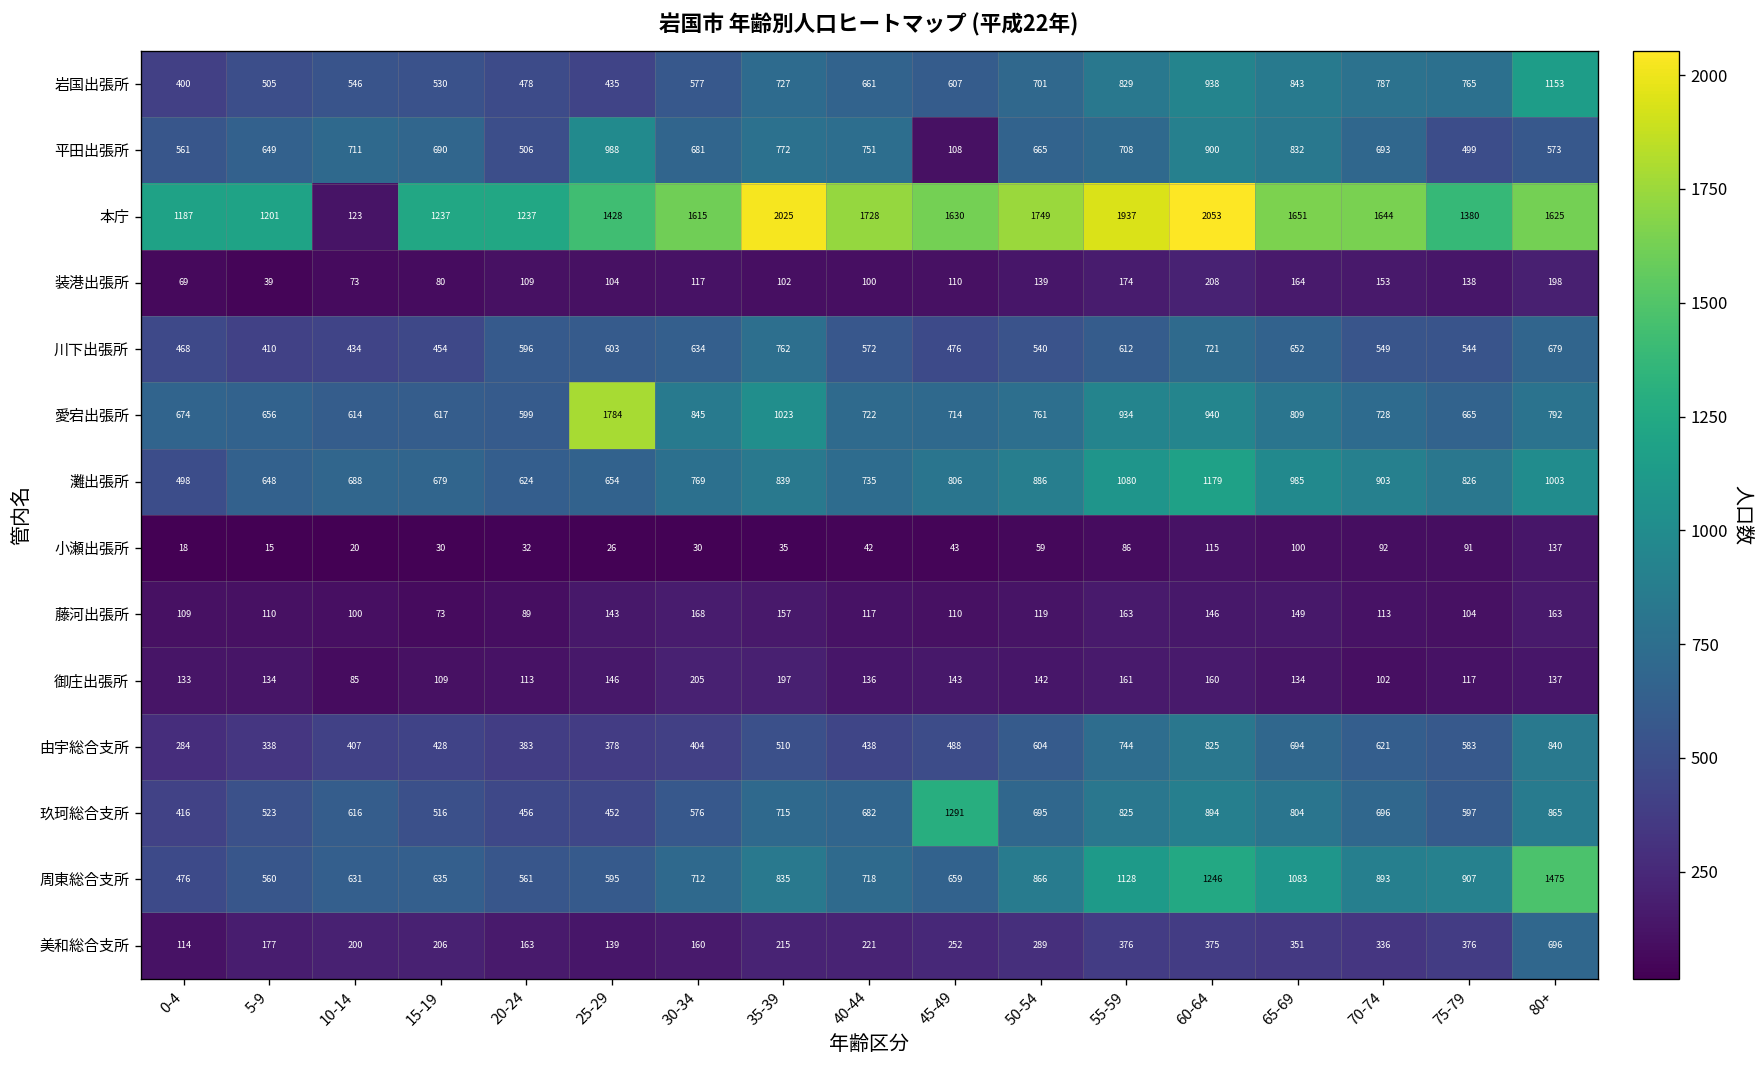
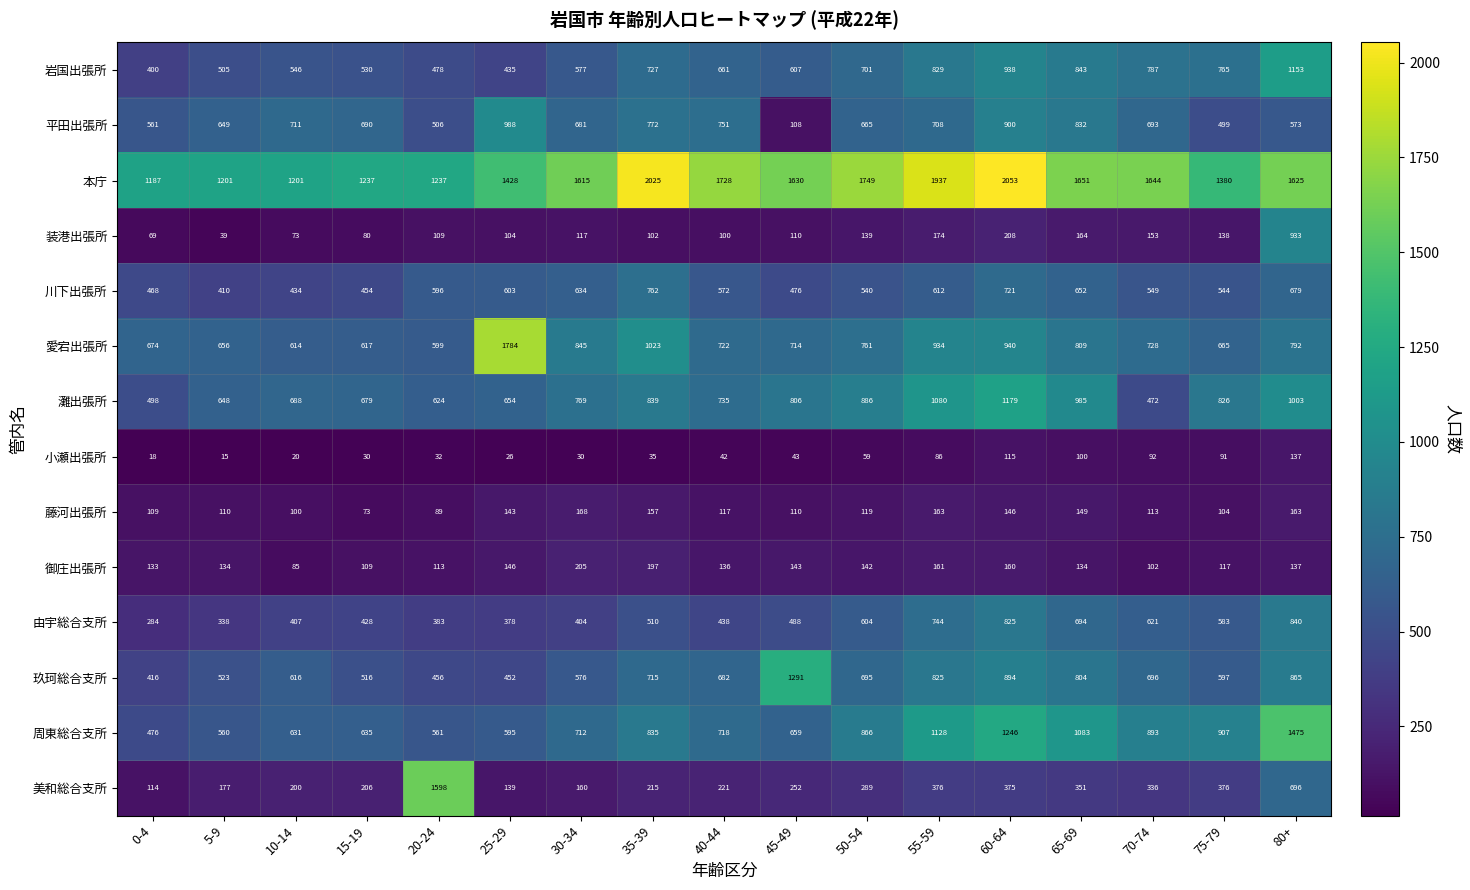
本庁, 10-14: 123 -> 1201
装港出張所, 80+: 198 -> 933
灘出張所, 70-74: 903 -> 472
美和総合支所, 20-24: 163 -> 1598
